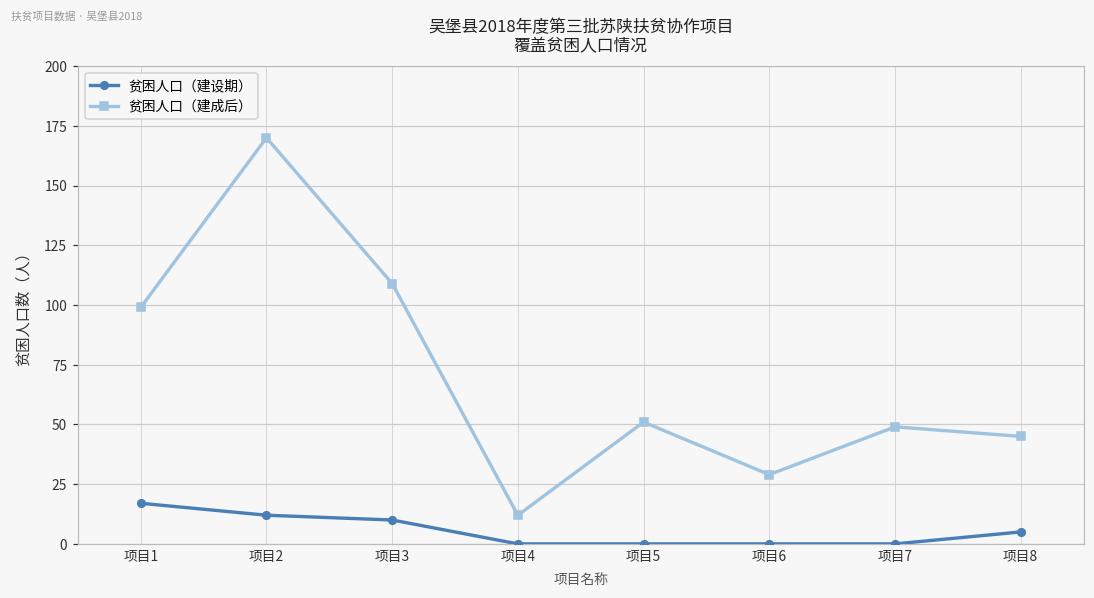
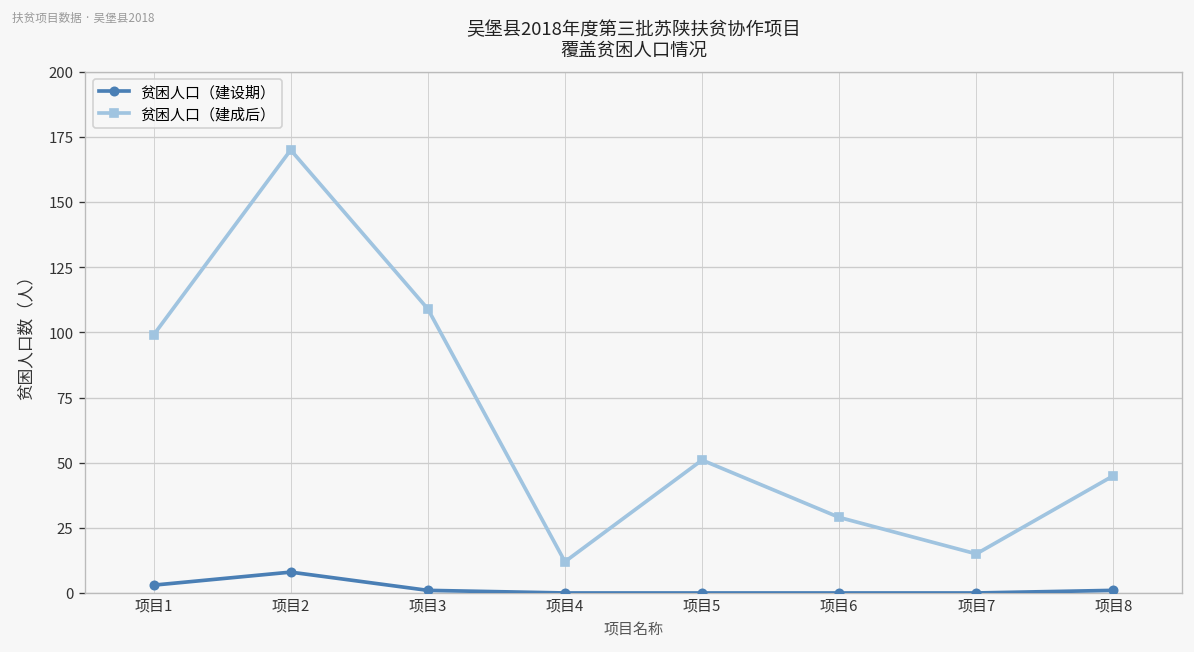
贫困人口（建设期）, 项目1: 17 -> 3
贫困人口（建设期）, 项目2: 12 -> 8
贫困人口（建设期）, 项目3: 10 -> 1
贫困人口（建成后）, 项目7: 49 -> 15
贫困人口（建设期）, 项目8: 5 -> 1
